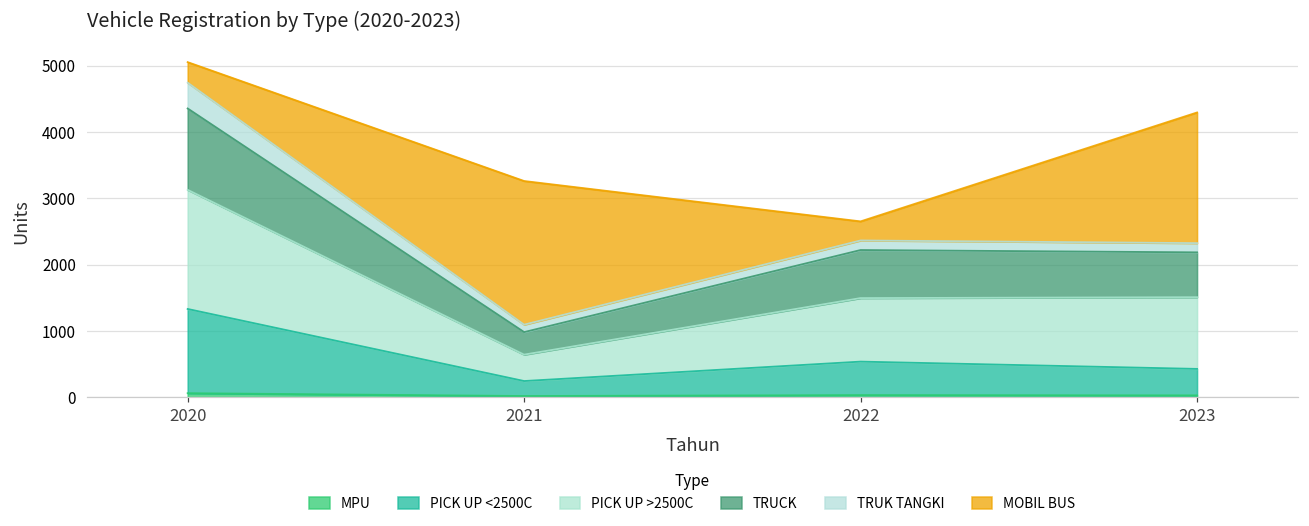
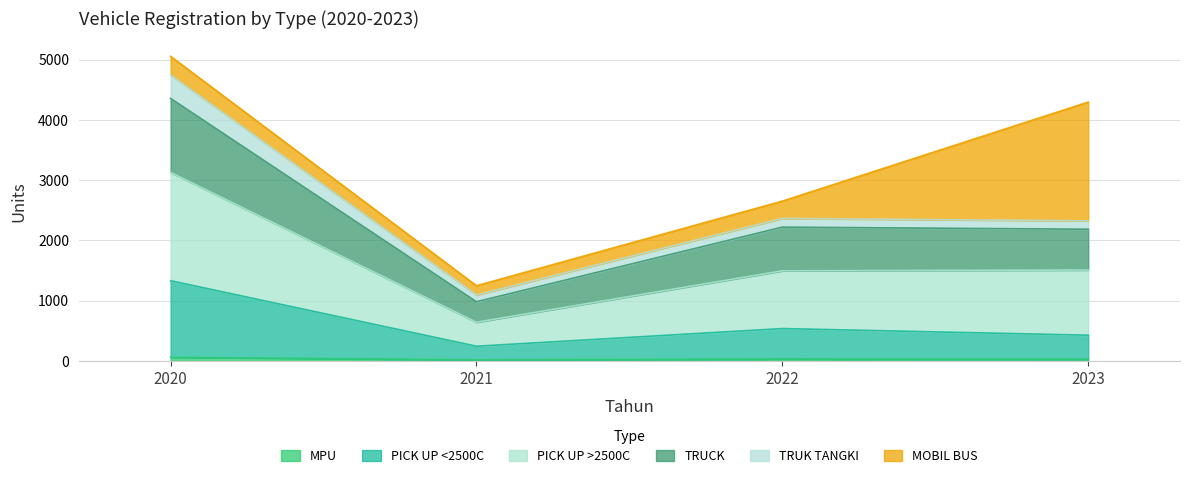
MOBIL BUS, 2021: 2200 -> 200
